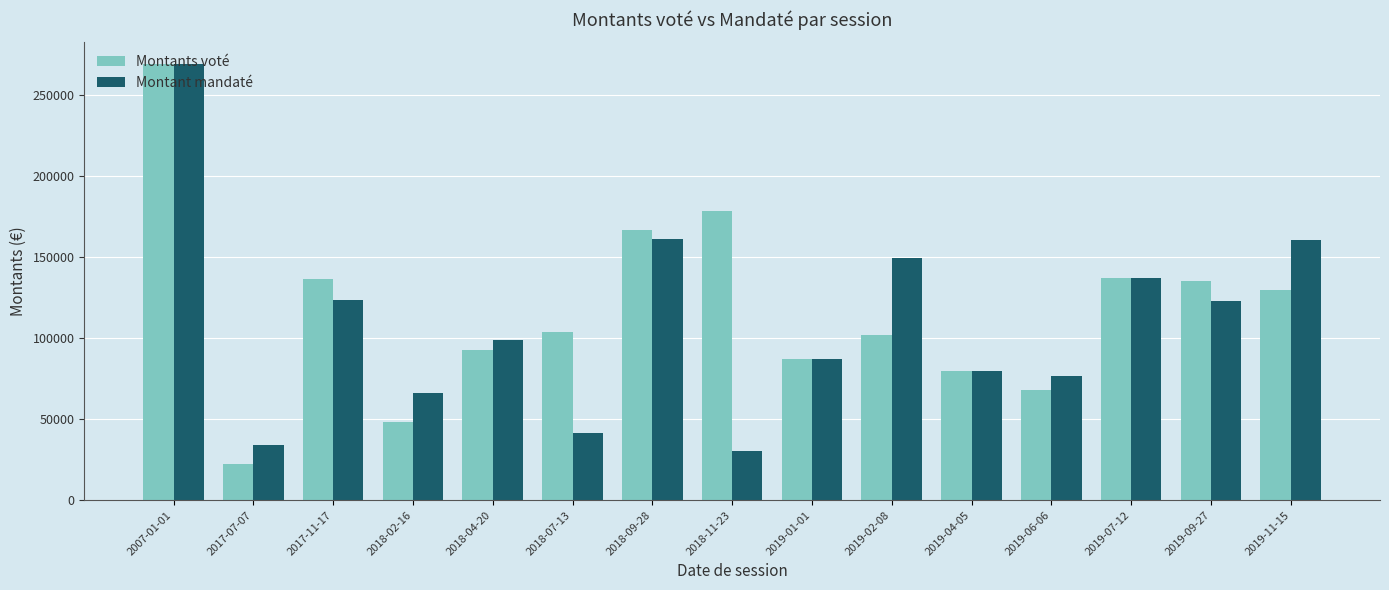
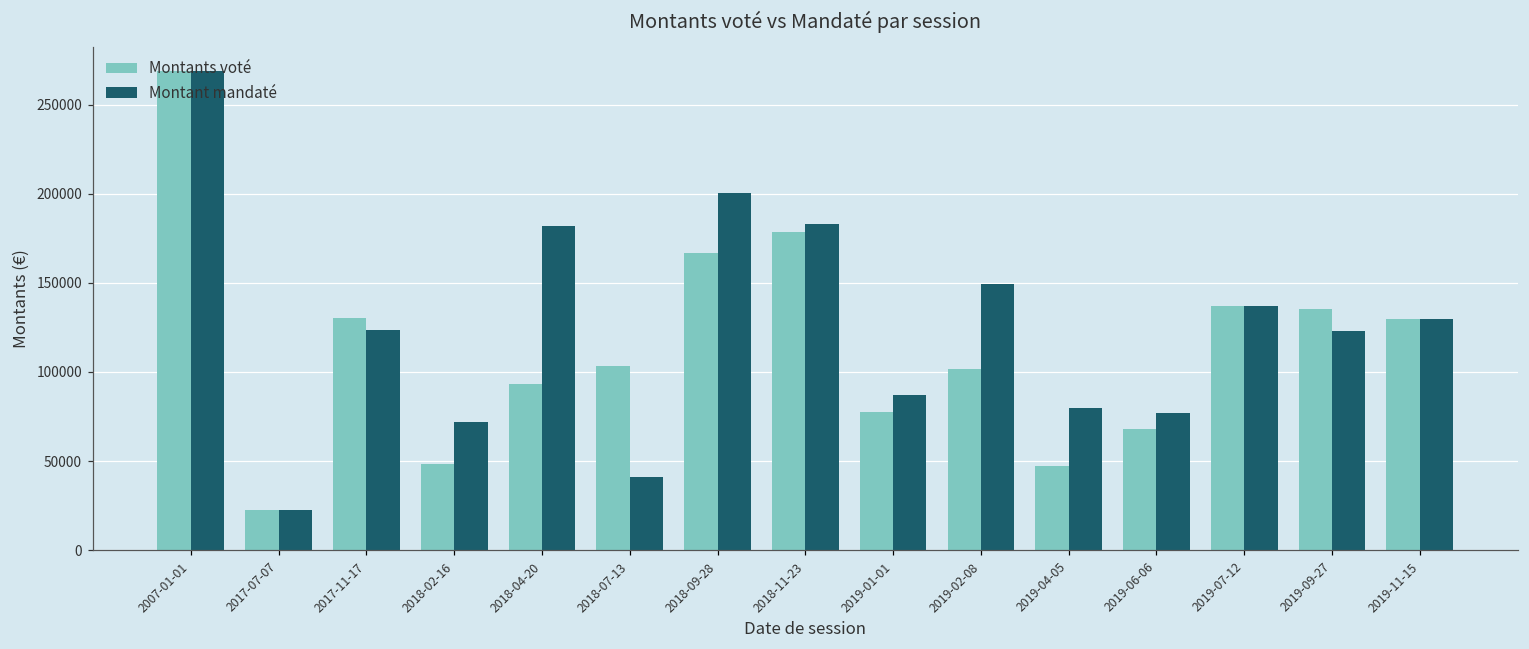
Montant mandaté, 2017-07-07: 34000 -> 23000
Montants voté, 2017-11-17: 137000 -> 130000
Montant mandaté, 2018-02-16: 66000 -> 72000
Montant mandaté, 2018-04-20: 99000 -> 182000
Montant mandaté, 2018-09-28: 161000 -> 200000
Montant mandaté, 2018-11-23: 31000 -> 183000
Montants voté, 2019-01-01: 87000 -> 77000
Montants voté, 2019-04-05: 80000 -> 47000
Montant mandaté, 2019-11-15: 161000 -> 130000
